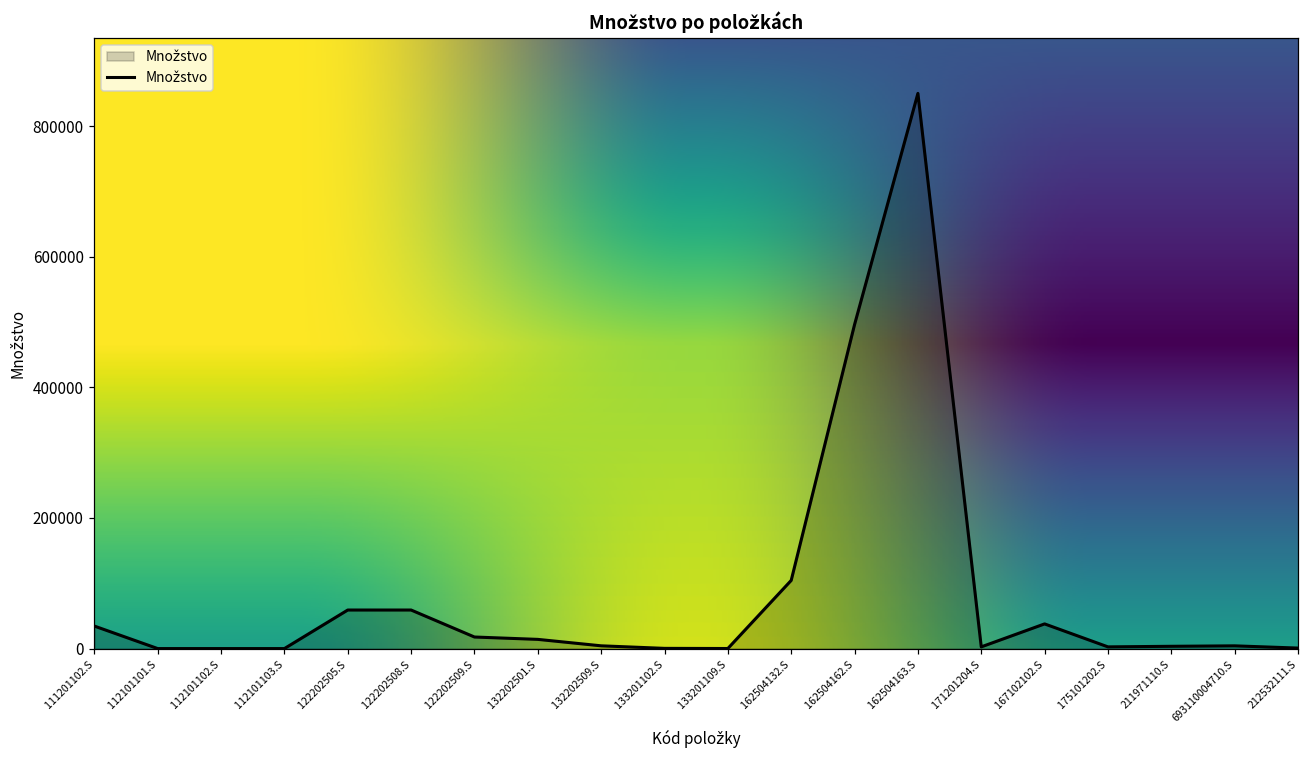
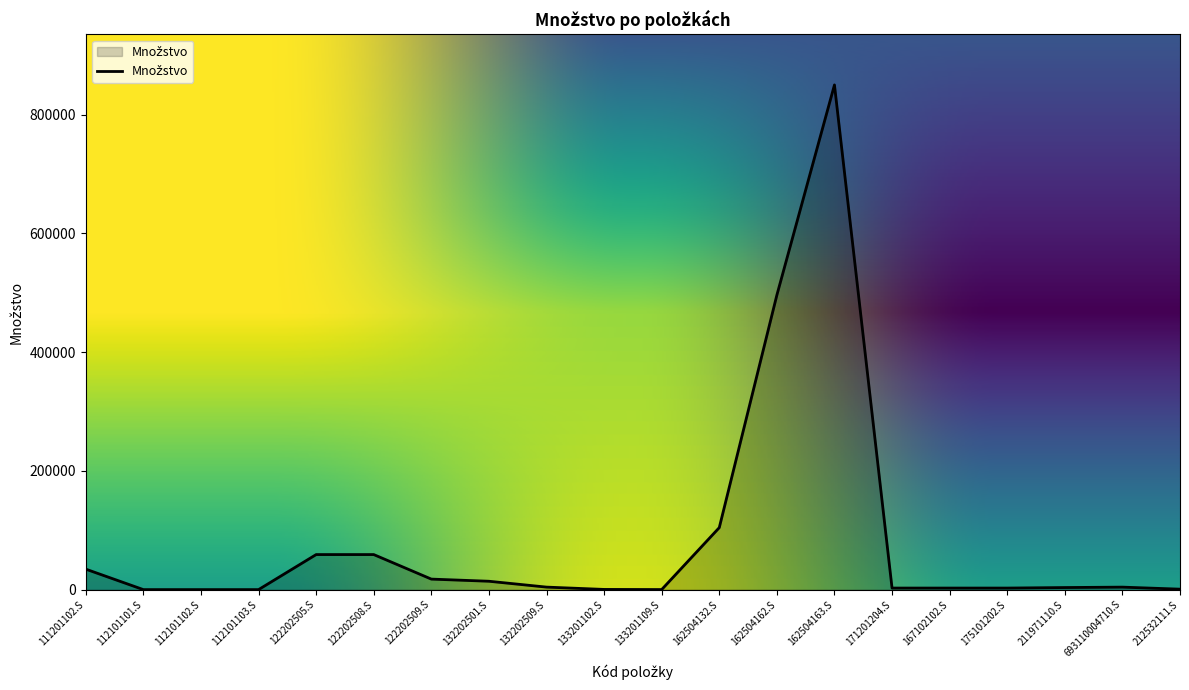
167102102.S: 40000 -> 0
